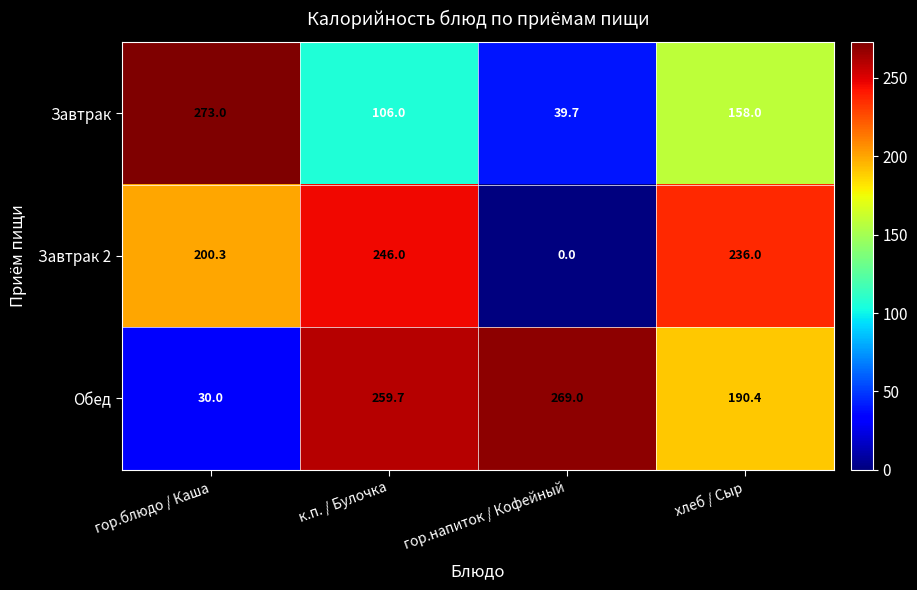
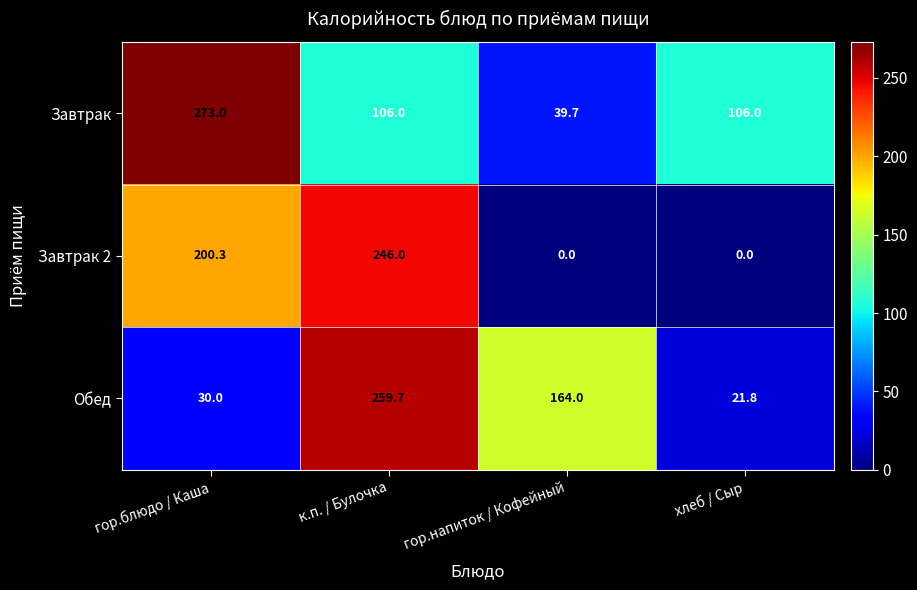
Завтрак, хлеб / Сыр: 158.0 -> 106.0
Завтрак 2, хлеб / Сыр: 236.0 -> 0.0
Обед, гор.напиток / Кофейный: 269.0 -> 164.0
Обед, хлеб / Сыр: 190.4 -> 21.8
